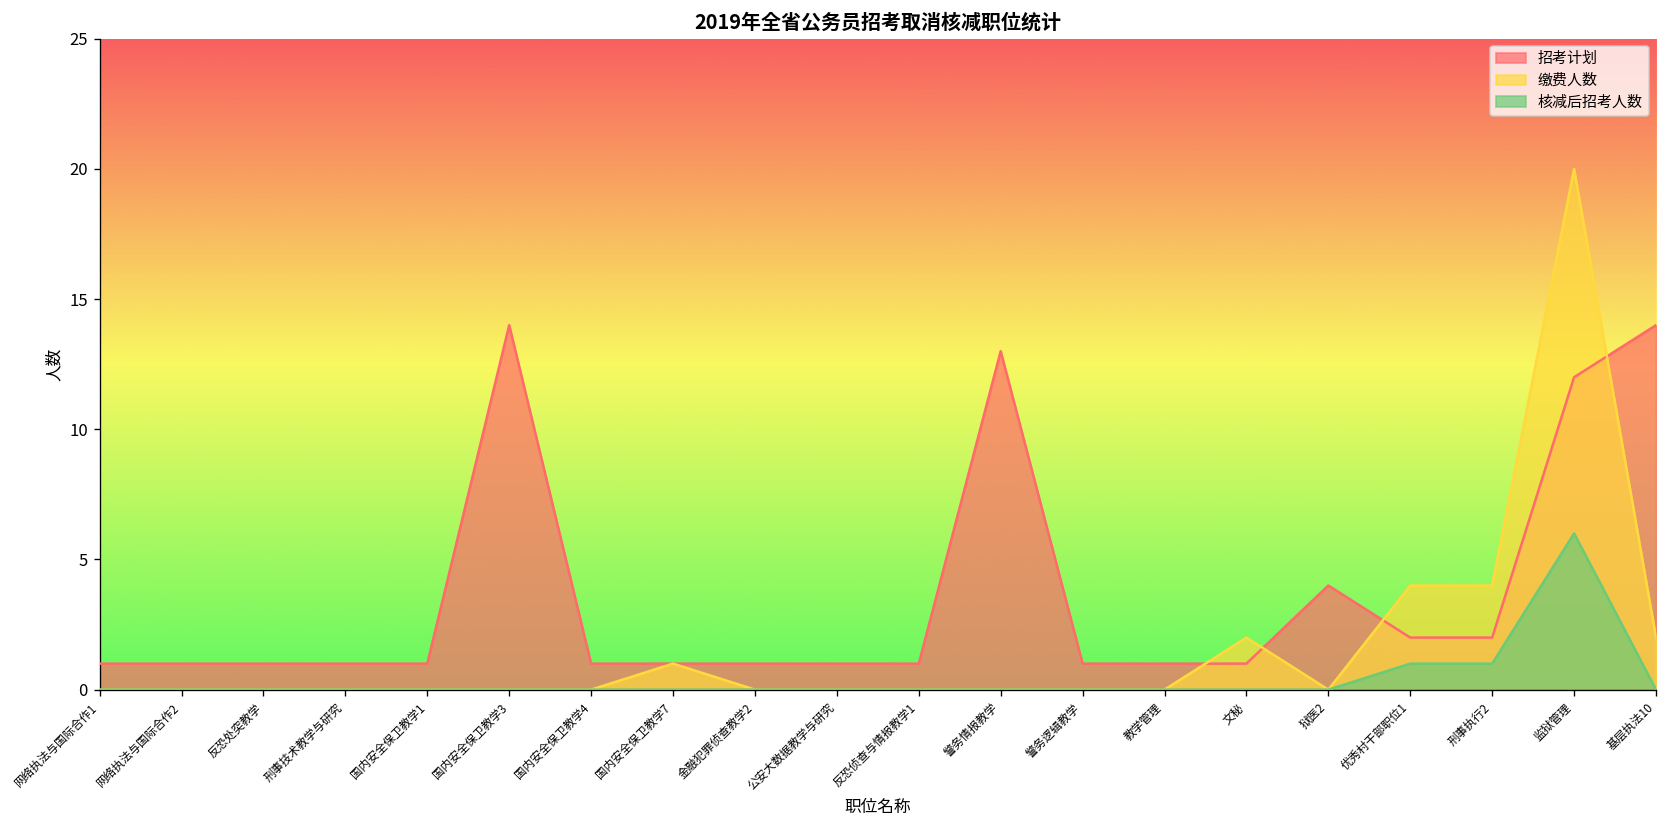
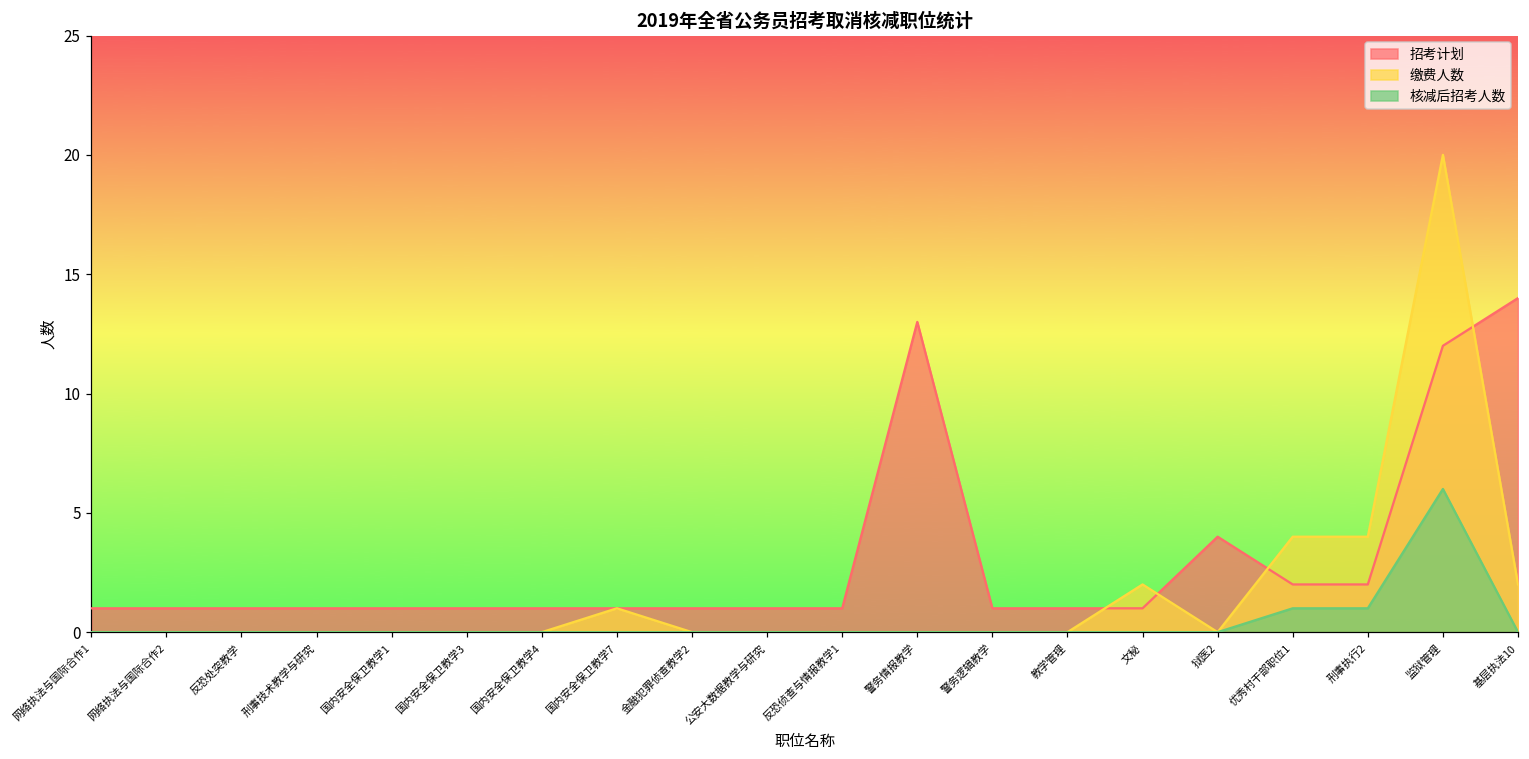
招考计划, 国内安全保卫教学3: 14 -> 1
